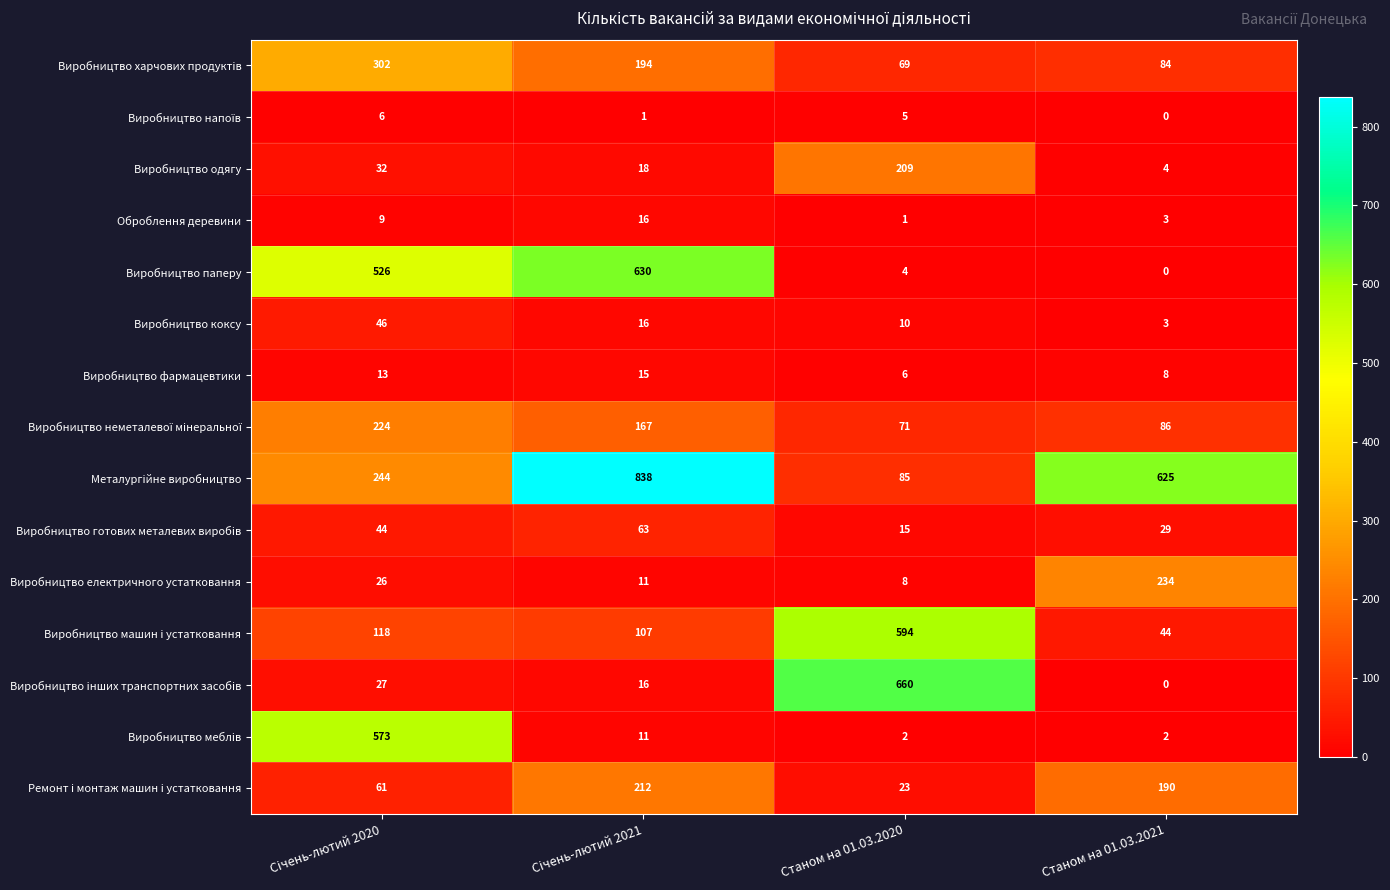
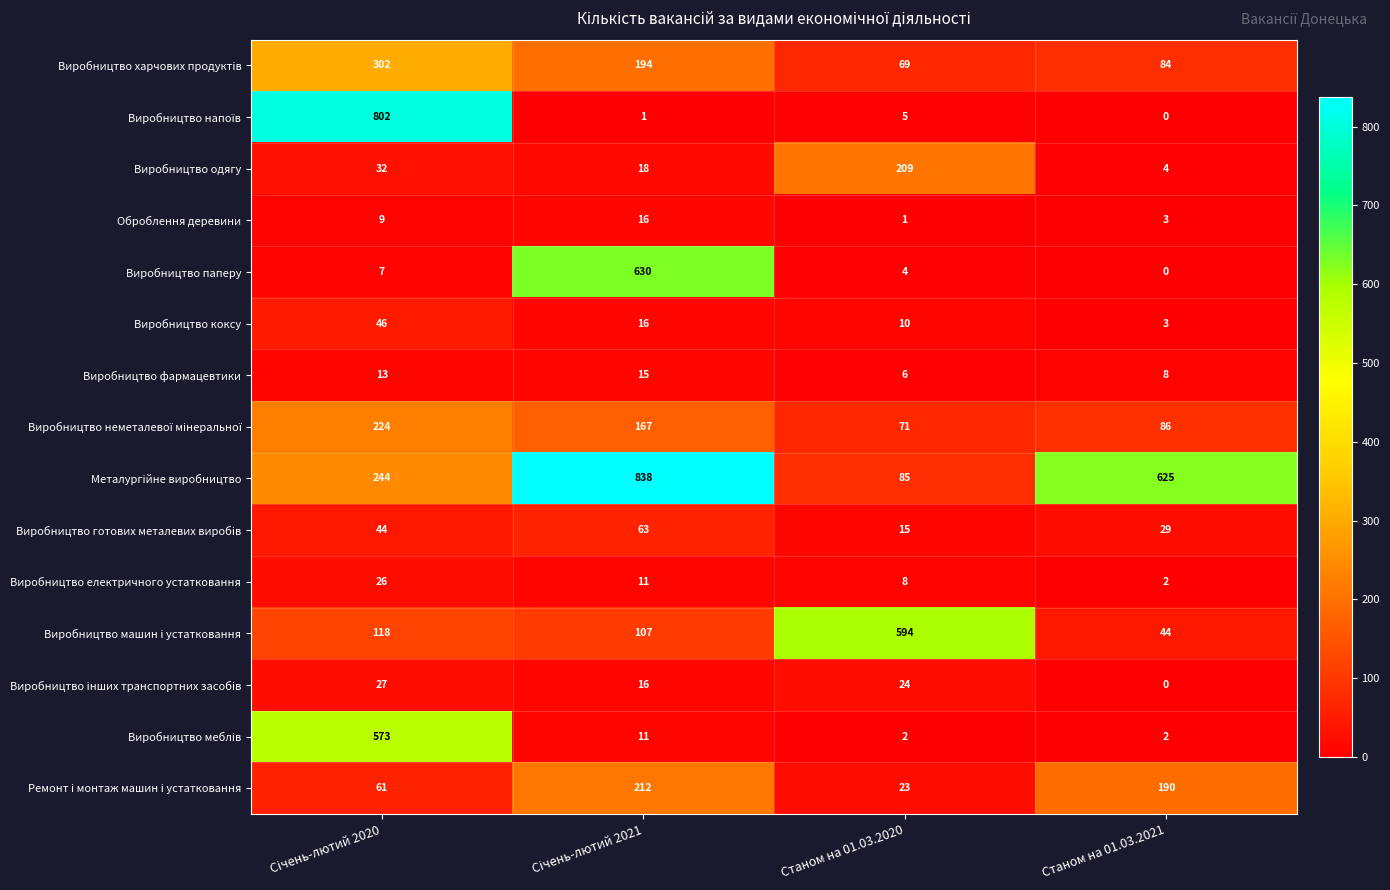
Виробництво напоїв, Січень-лютий 2020: 6 -> 802
Виробництво паперу, Січень-лютий 2020: 526 -> 7
Виробництво електричного устатковання, Станом на 01.03.2021: 234 -> 2
Виробництво інших транспортних засобів, Станом на 01.03.2020: 660 -> 24
